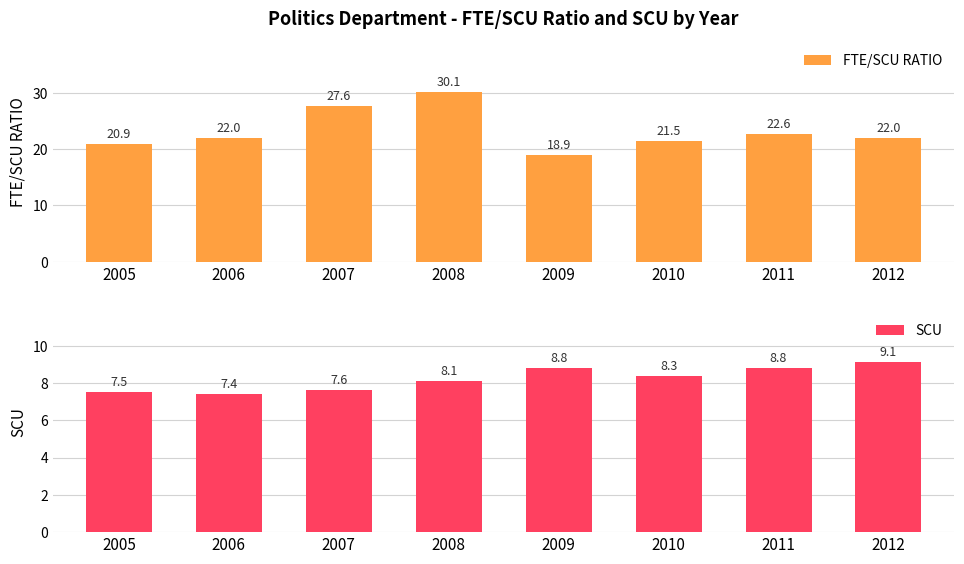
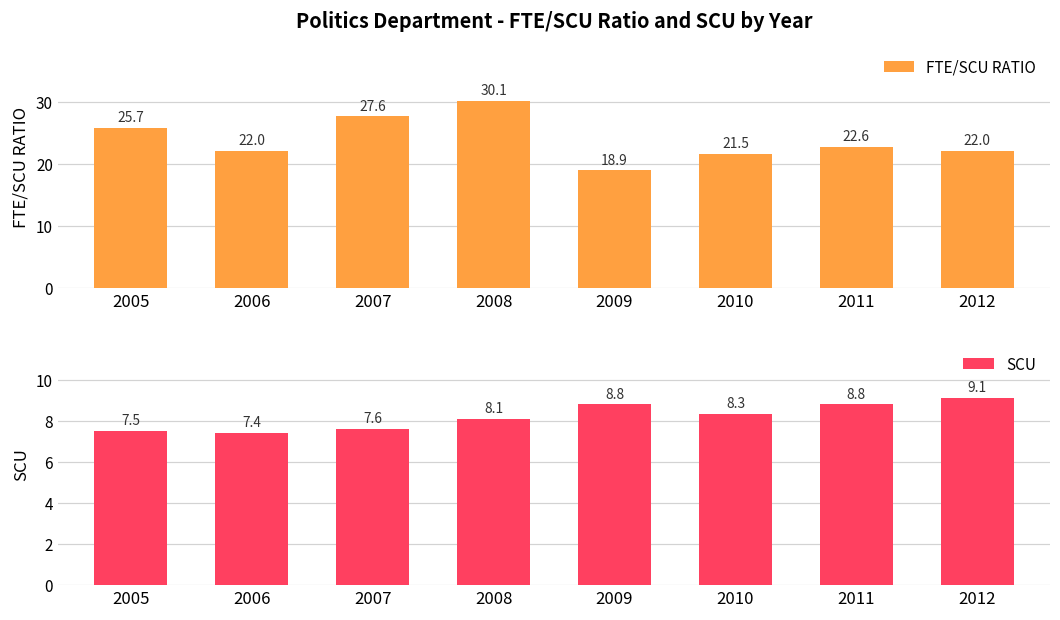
Politics Department - FTE/SCU Ratio and SCU by Year, 2005: 20.9 -> 25.7
